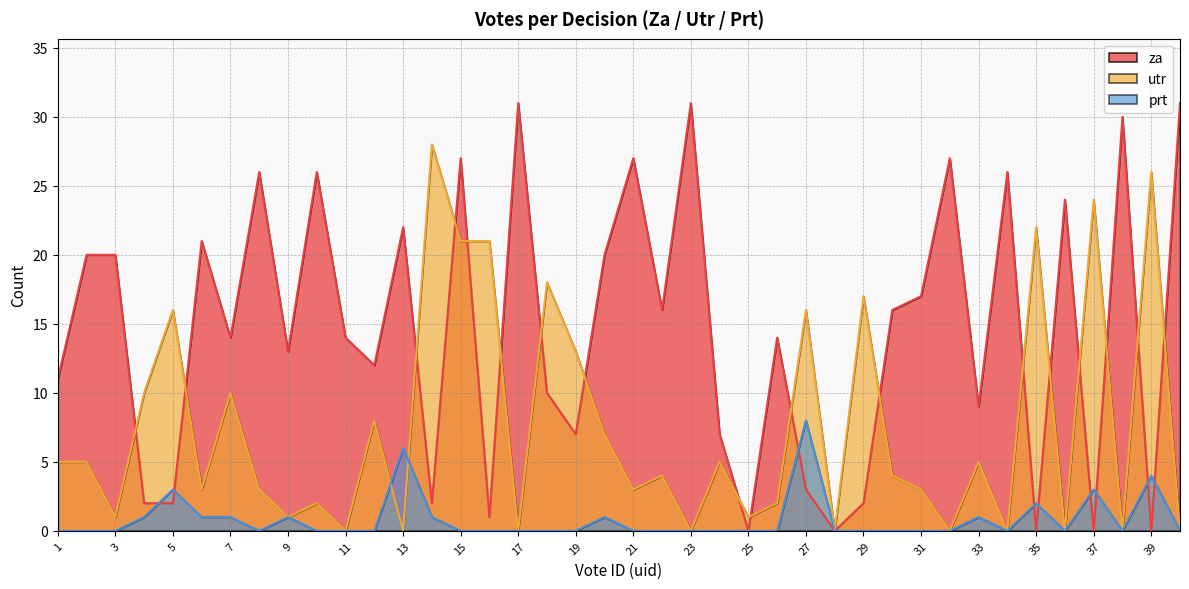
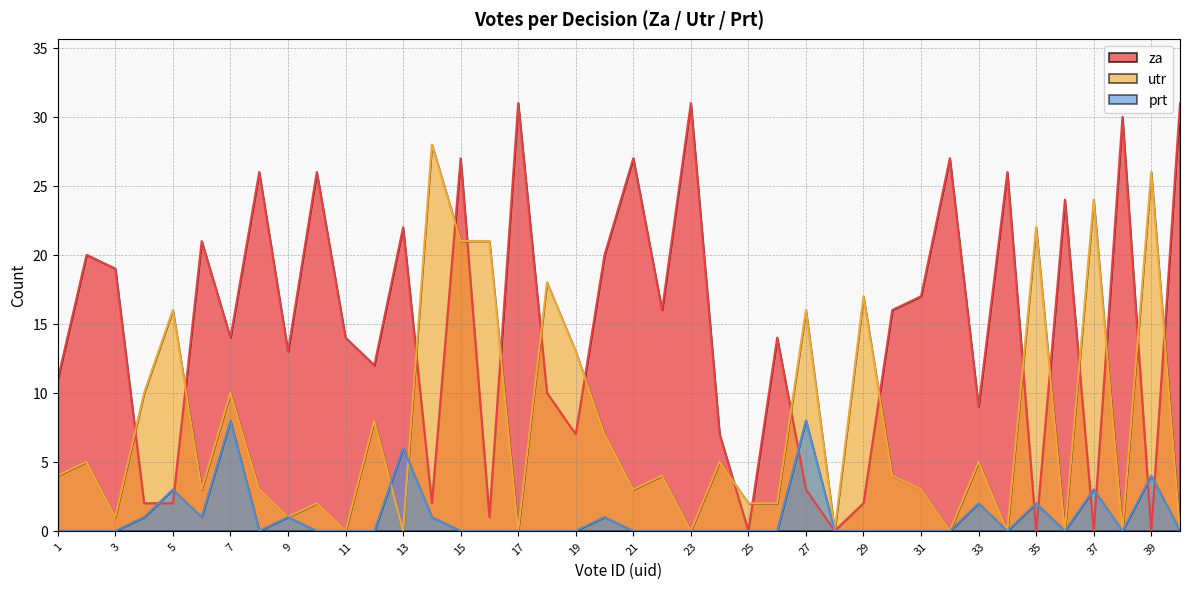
utr, 1: 5 -> 4
za, 3: 20 -> 19
prt, 7: 1 -> 8
utr, 25: 1 -> 2
prt, 33: 1 -> 2
